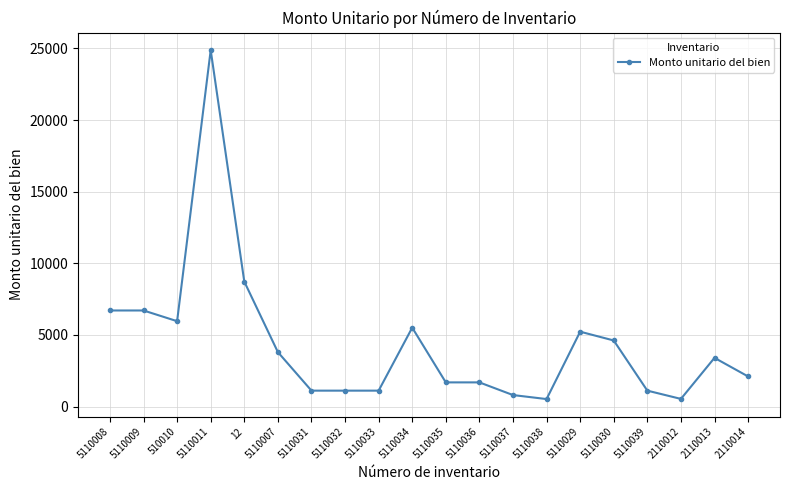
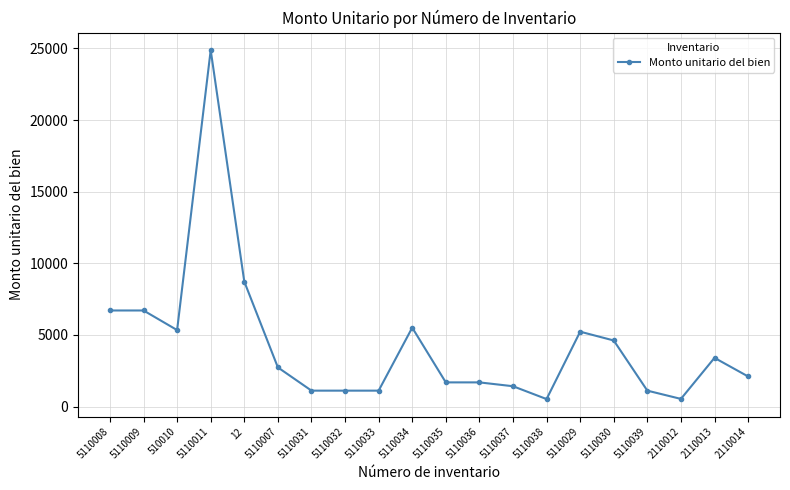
510010: 6000 -> 5300
5110007: 3800 -> 2700
5110037: 800 -> 1400
